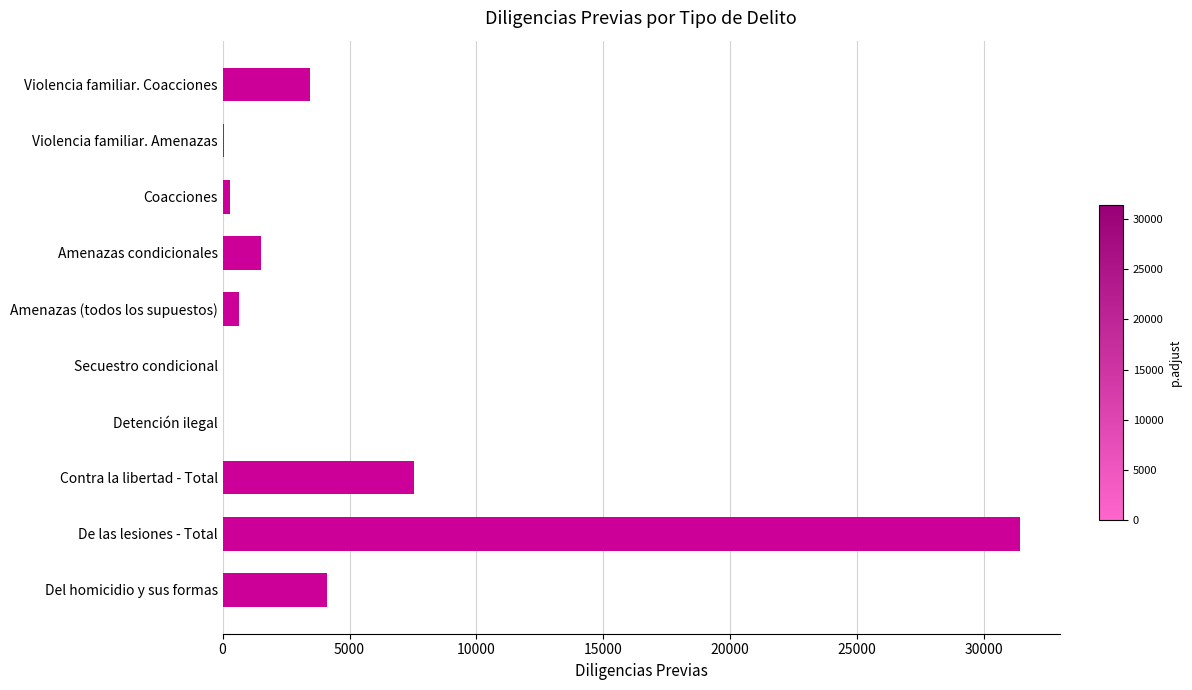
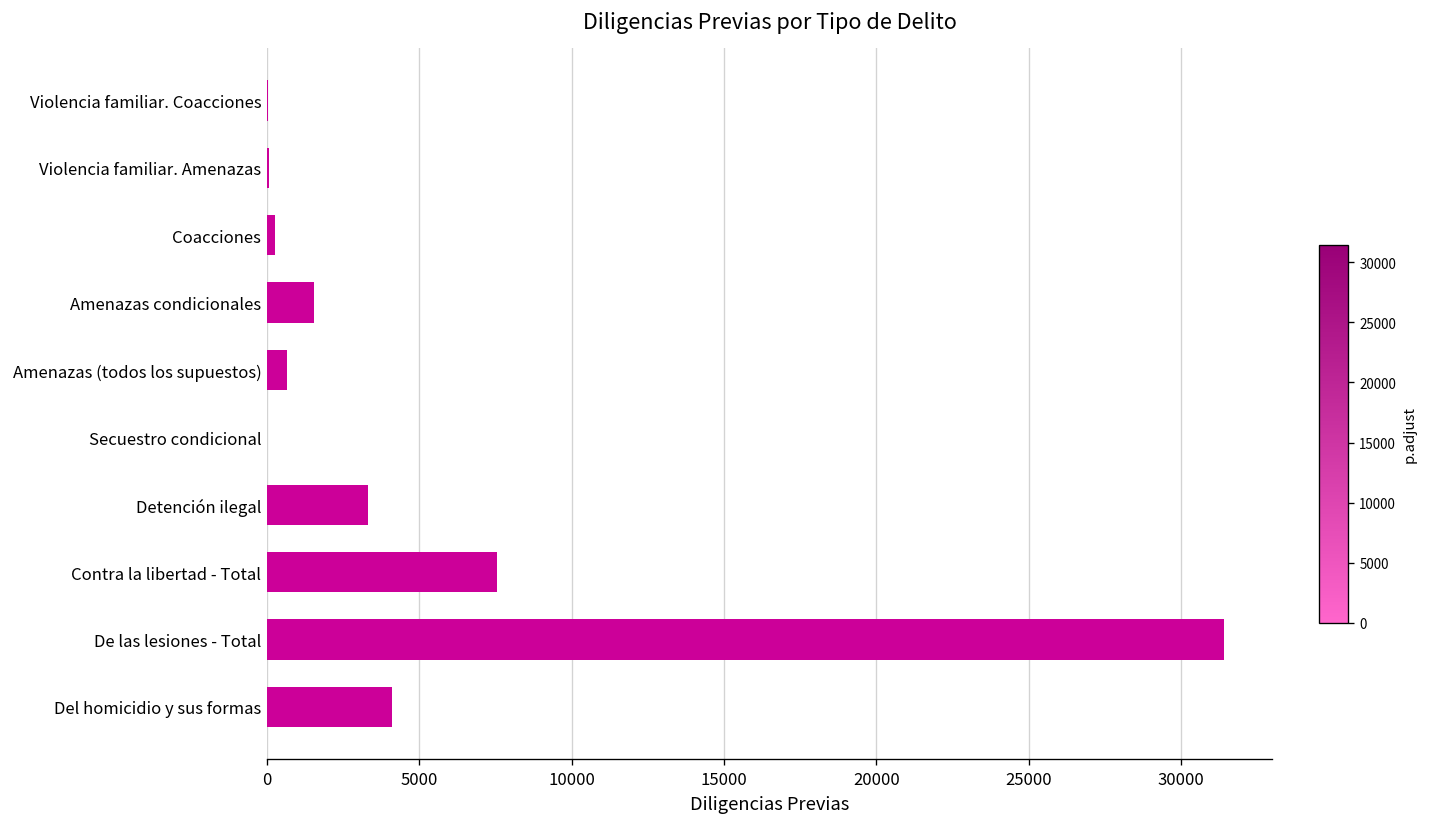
Violencia familiar. Coacciones: 3400 -> 0
Detención ilegal: 0 -> 3300
